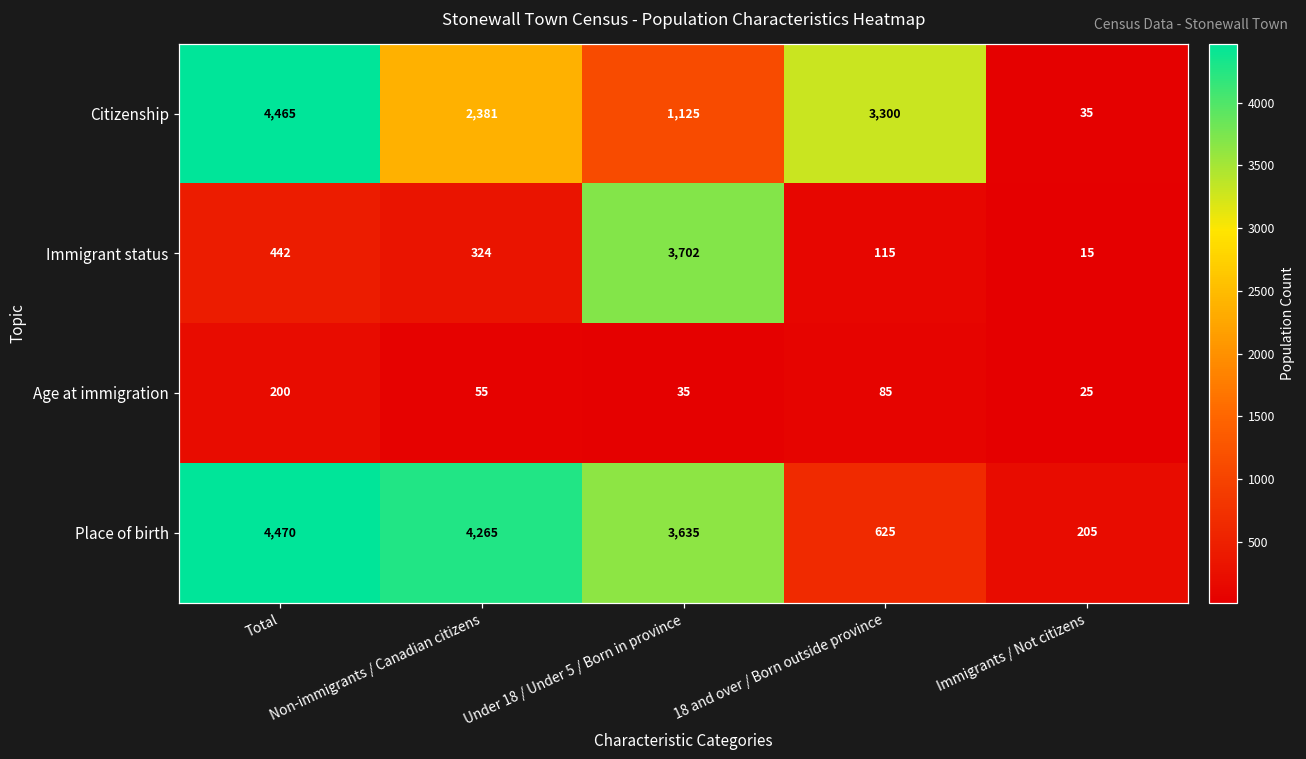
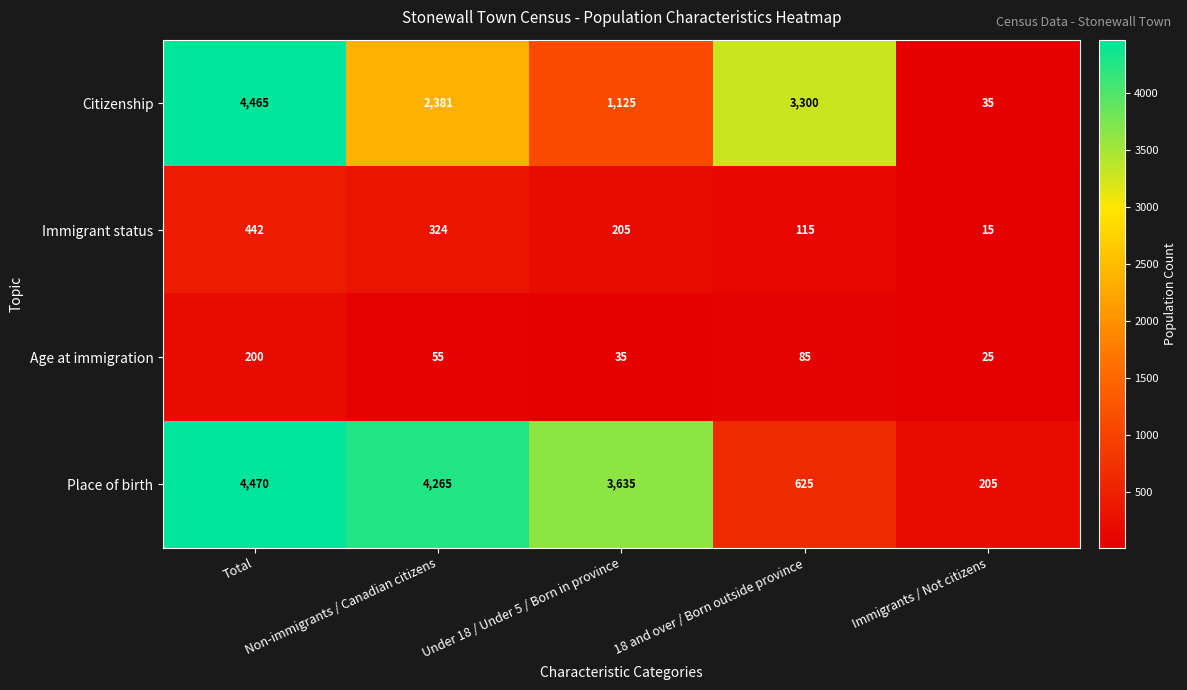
Immigrant status, Under 18 / Under 5 / Born in province: 3,702 -> 205
